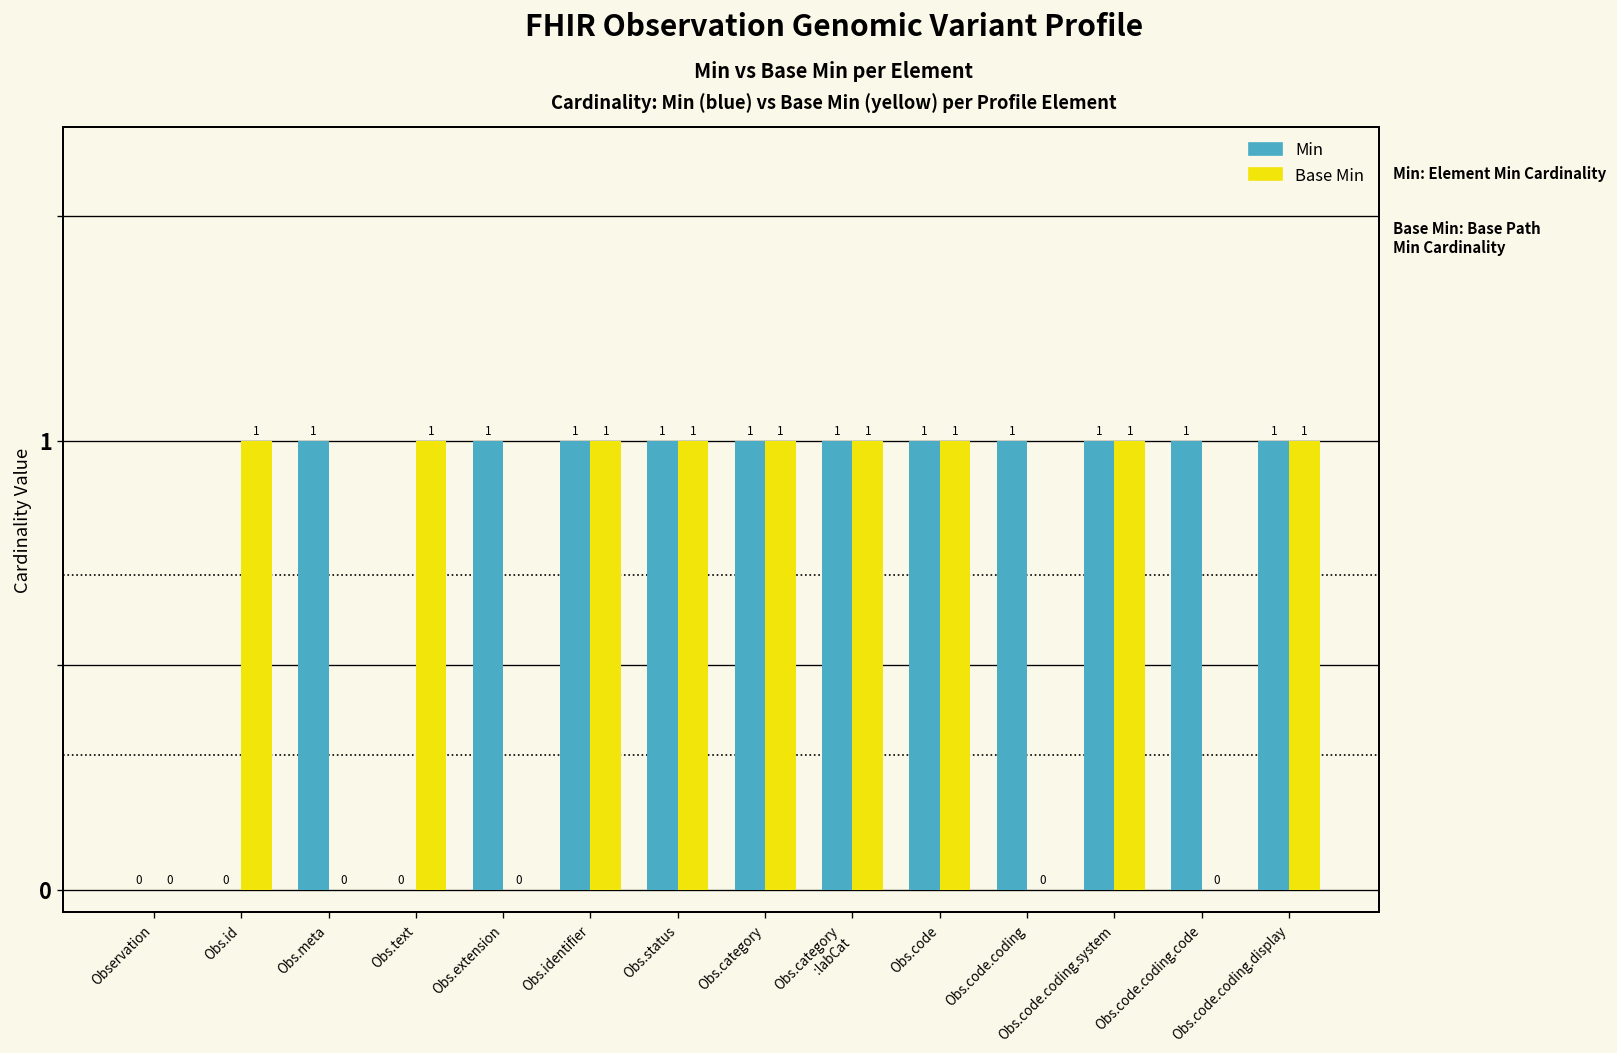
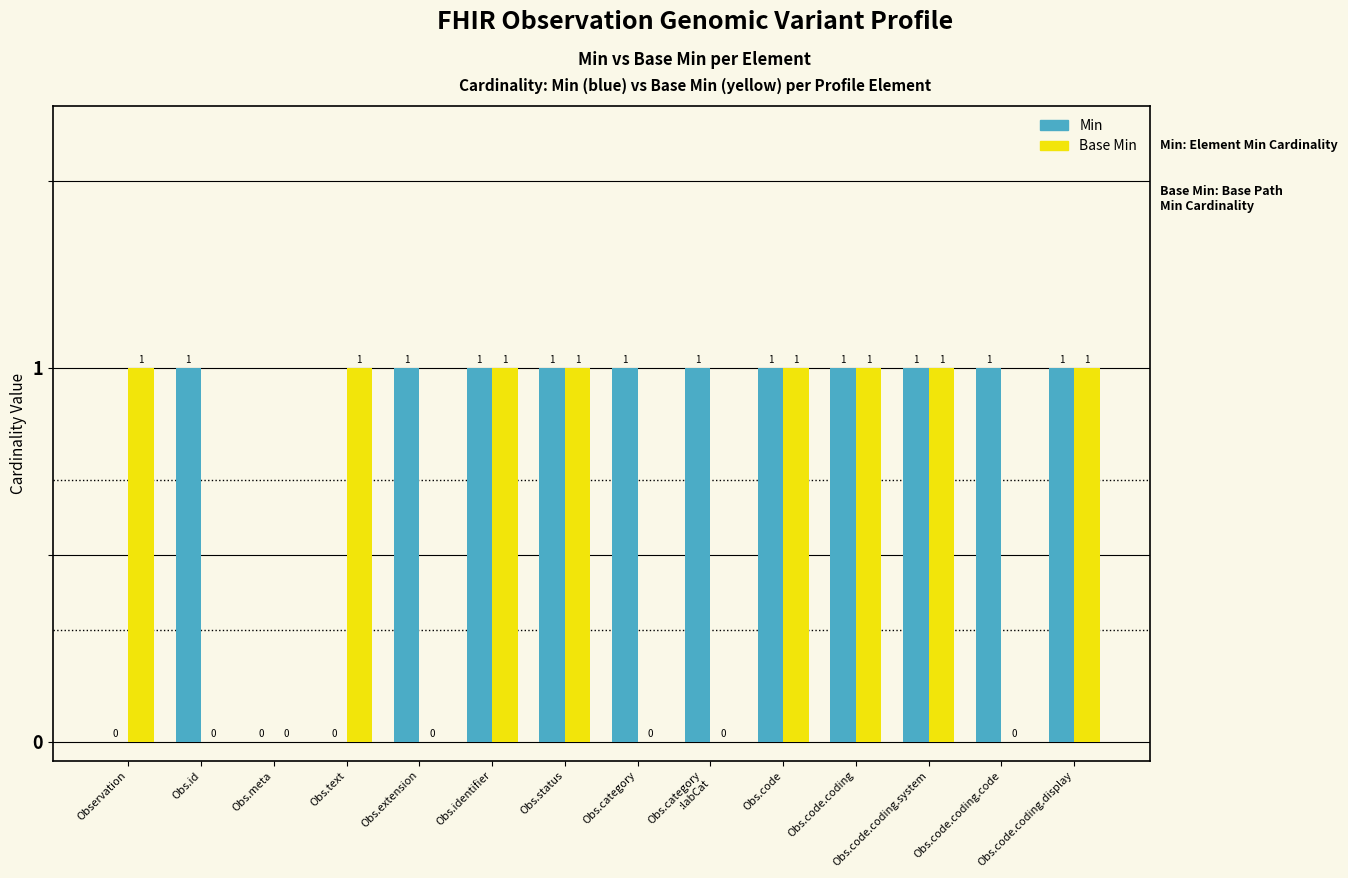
Base Min, Observation: 0 -> 1
Min, Obs.id: 0 -> 1
Base Min, Obs.id: 1 -> 0
Min, Obs.meta: 1 -> 0
Base Min, Obs.category: 1 -> 0
Base Min, Obs.category :labCat: 1 -> 0
Base Min, Obs.code.coding: 0 -> 1
